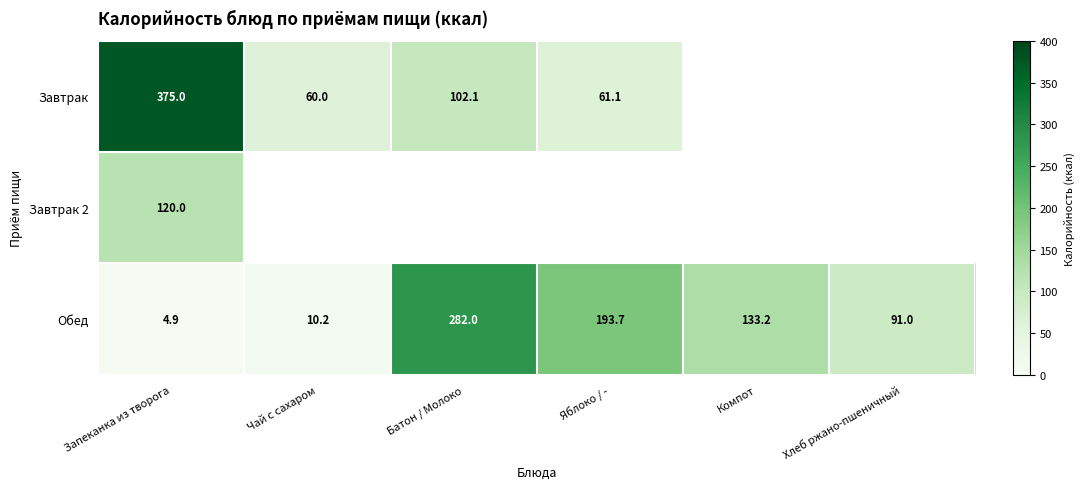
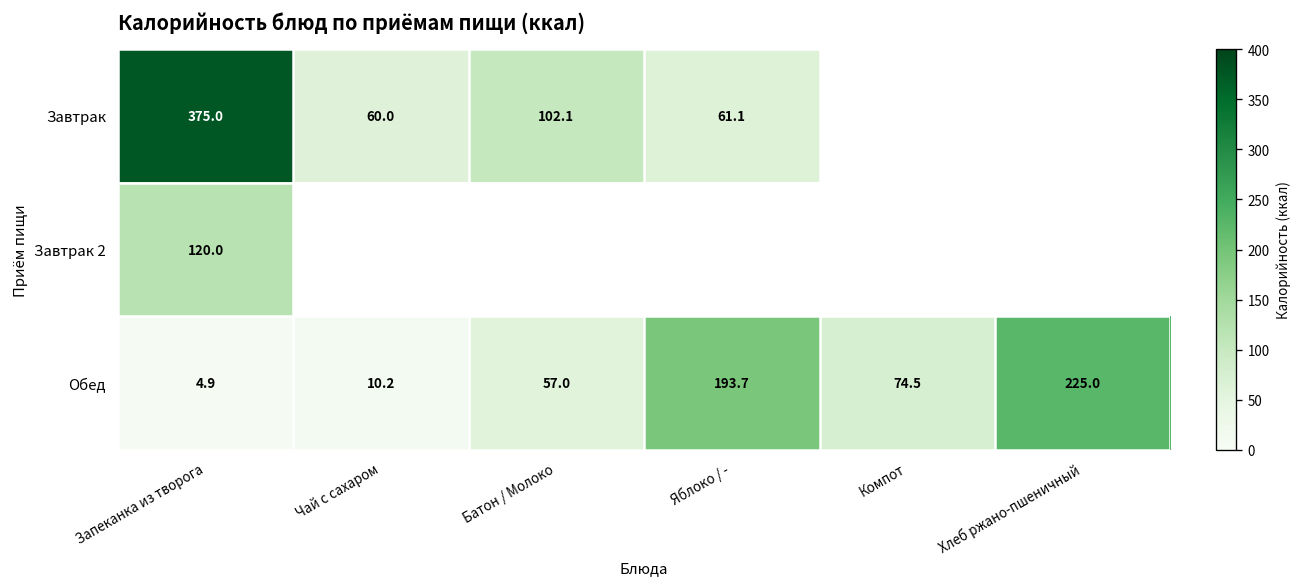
Обед, Батон / Молоко: 282.0 -> 57.0
Обед, Компот: 133.2 -> 74.5
Обед, Хлеб ржано-пшеничный: 91.0 -> 225.0
